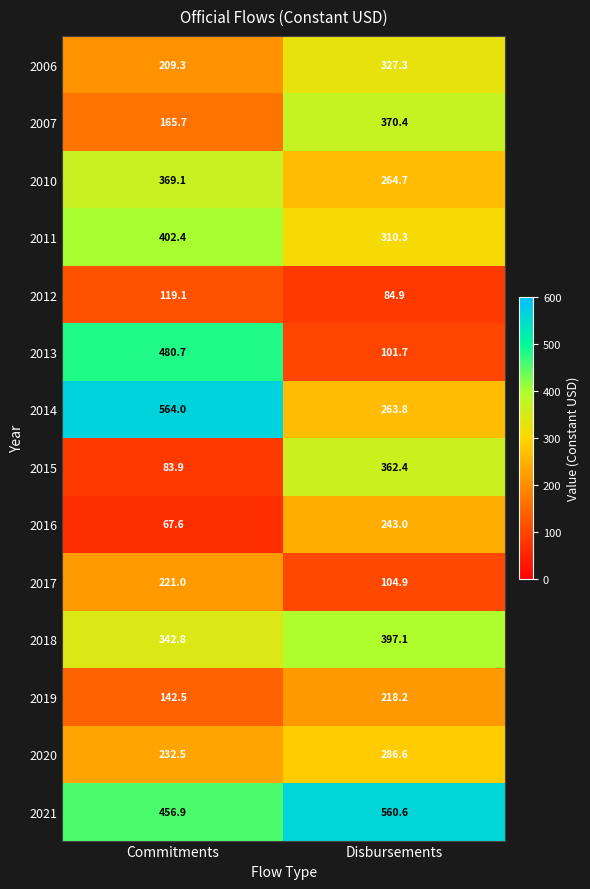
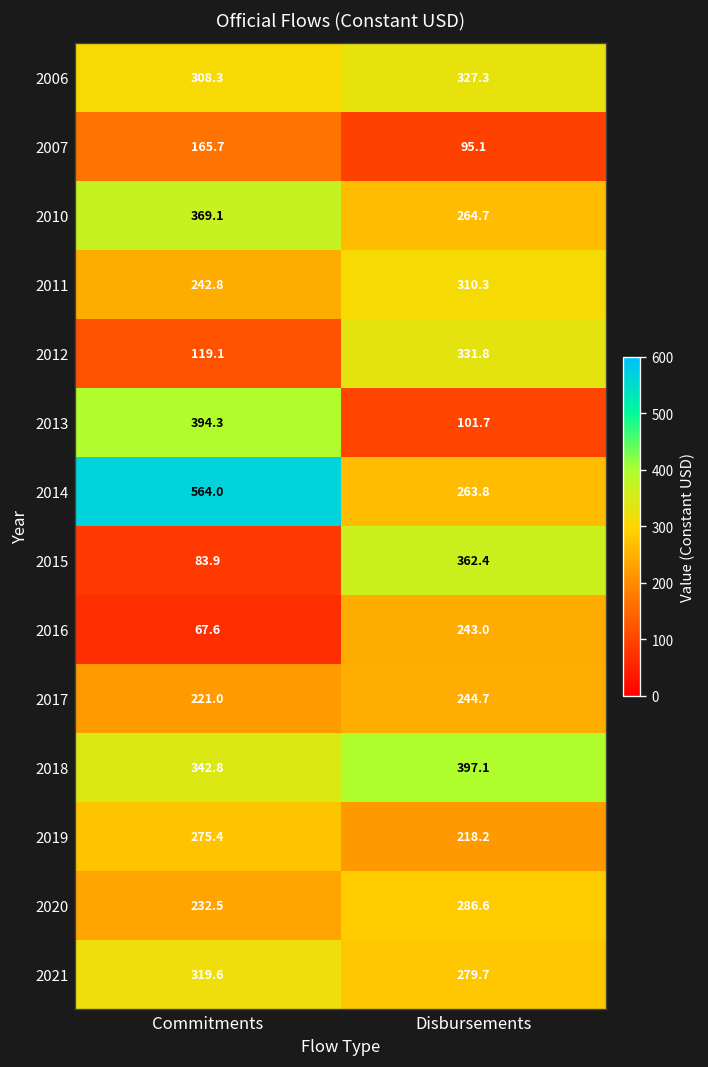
2006, Commitments: 209.3 -> 308.3
2007, Disbursements: 370.4 -> 95.1
2011, Commitments: 402.4 -> 242.8
2012, Disbursements: 84.9 -> 331.8
2013, Commitments: 480.7 -> 394.3
2017, Disbursements: 104.9 -> 244.7
2019, Commitments: 142.5 -> 275.4
2021, Commitments: 456.9 -> 319.6
2021, Disbursements: 560.6 -> 279.7
